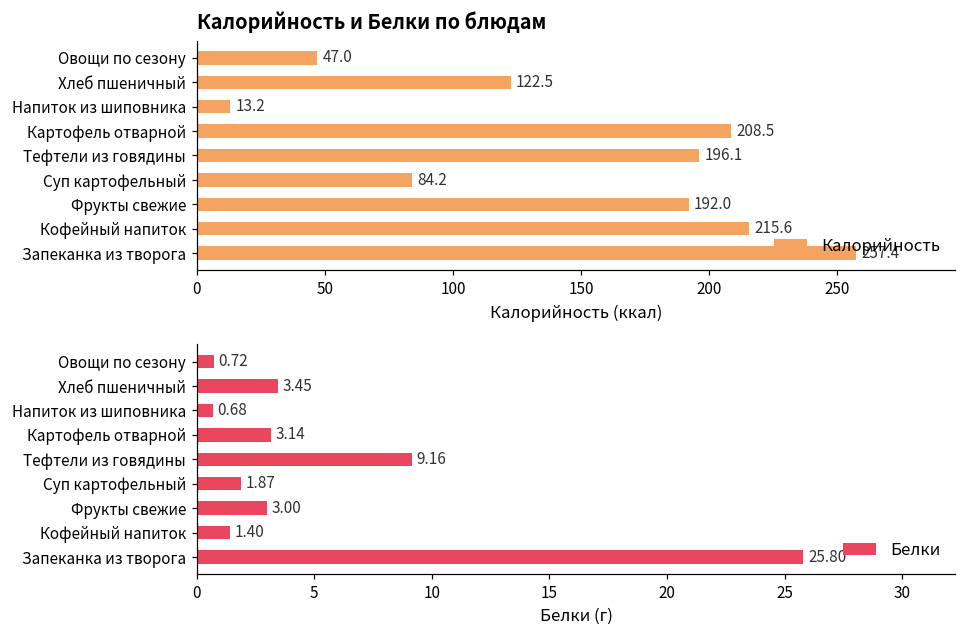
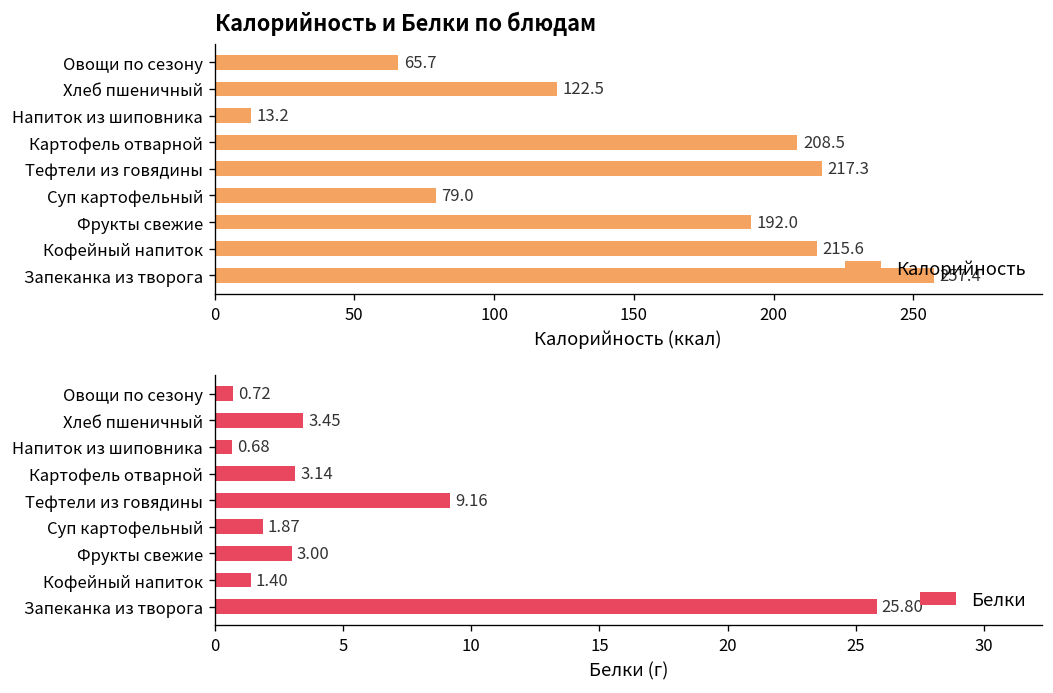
Калорийность и Белки по блюдам, Овощи по сезону: 47.0 -> 65.7
Калорийность и Белки по блюдам, Тефтели из говядины: 196.1 -> 217.3
Калорийность и Белки по блюдам, Суп картофельный: 84.2 -> 79.0
